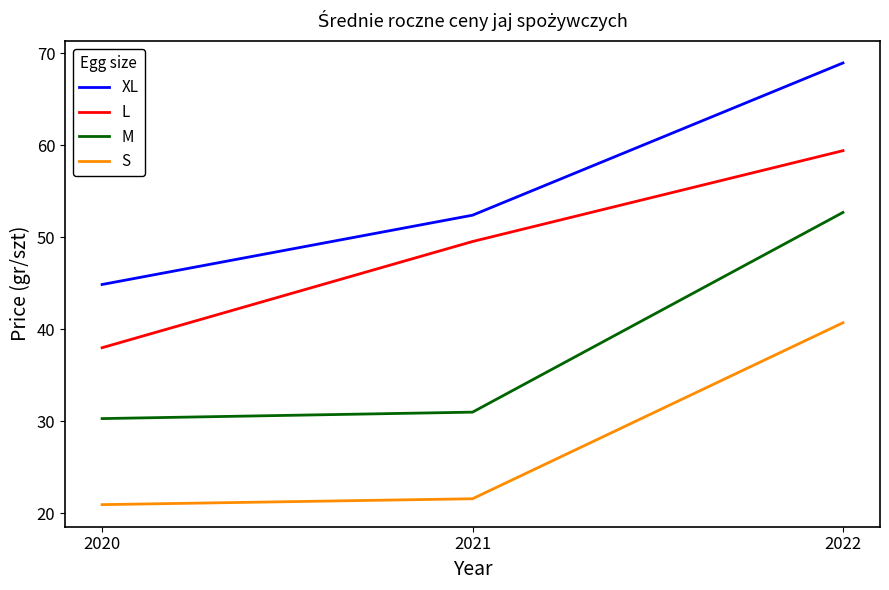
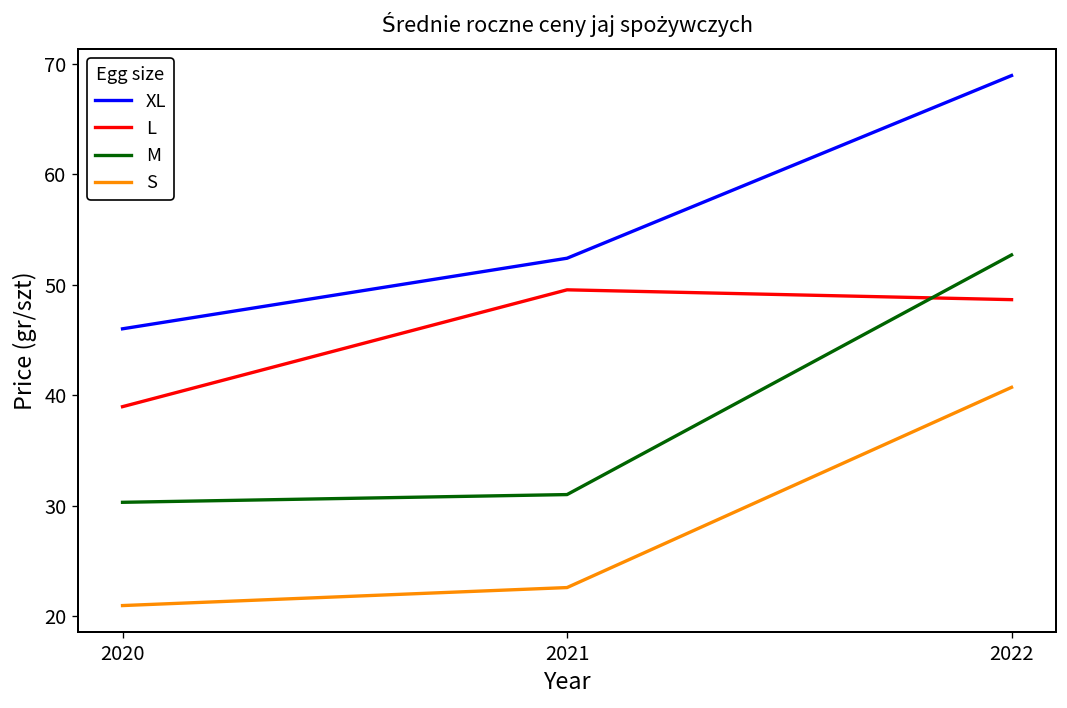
XL, 2020: 45 -> 46
L, 2020: 38 -> 39
S, 2021: 22 -> 23
L, 2022: 59 -> 49
